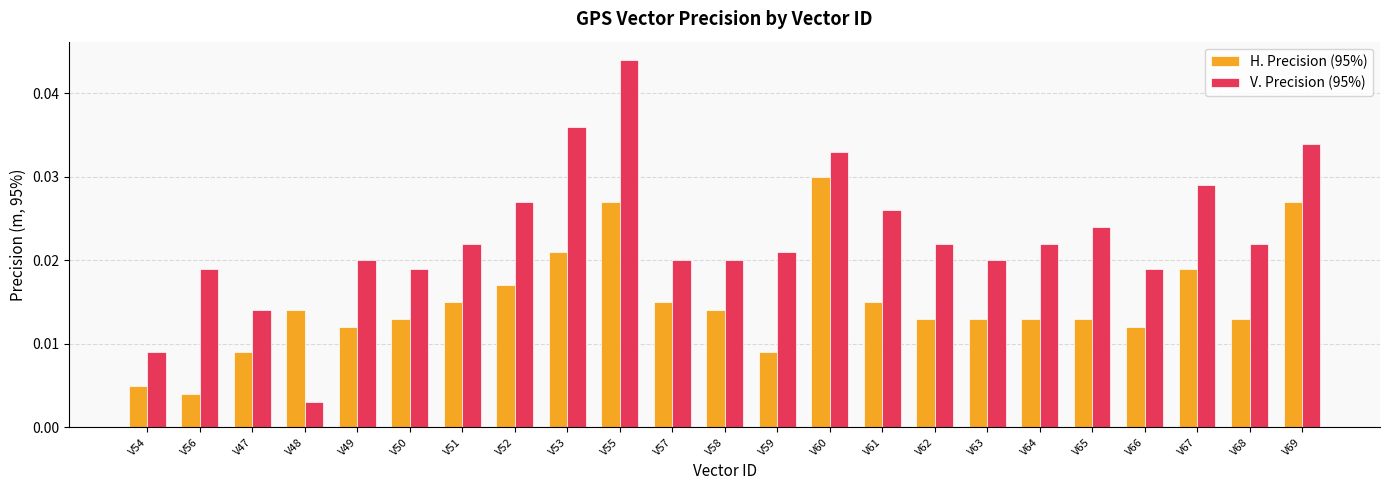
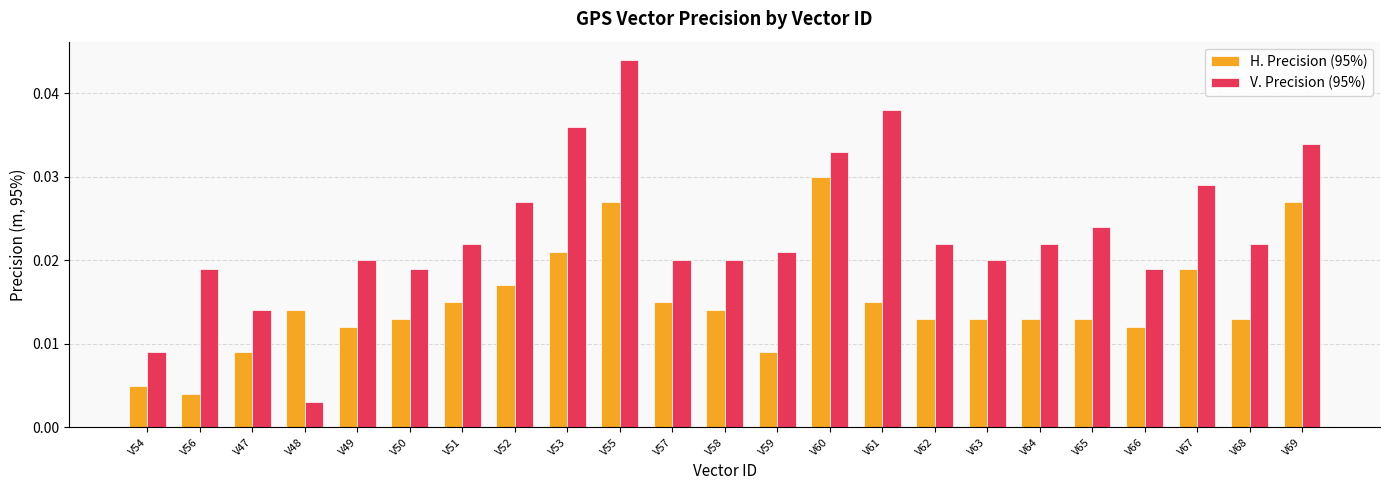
V. Precision (95%), V61: 0.026 -> 0.038
